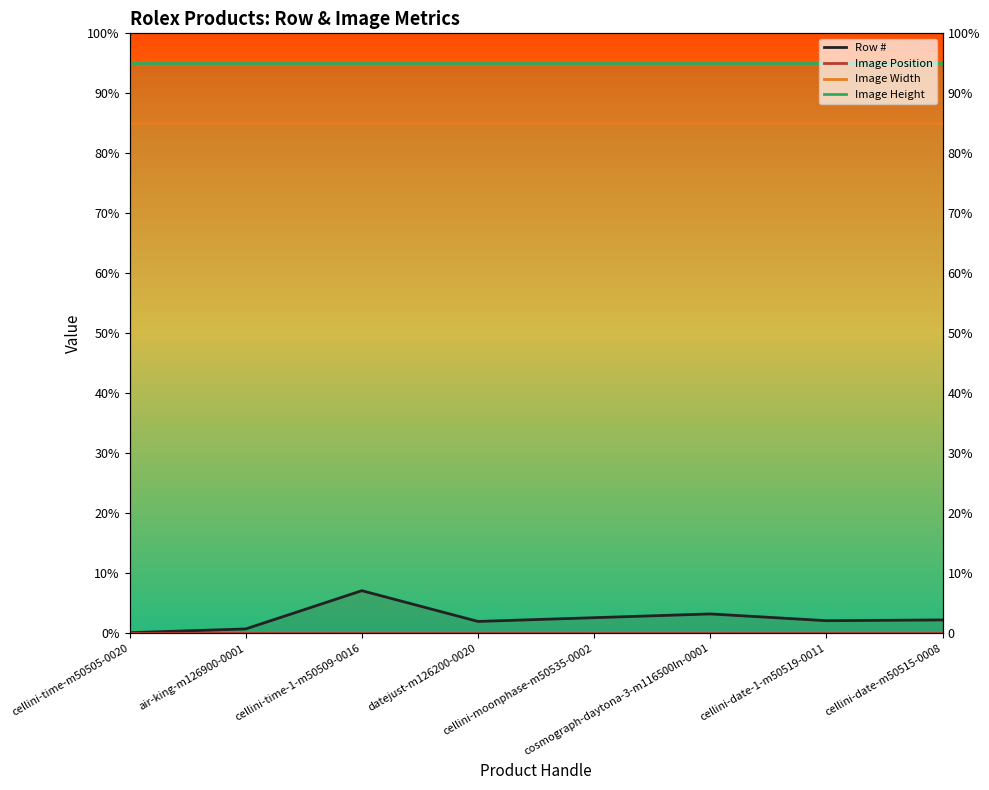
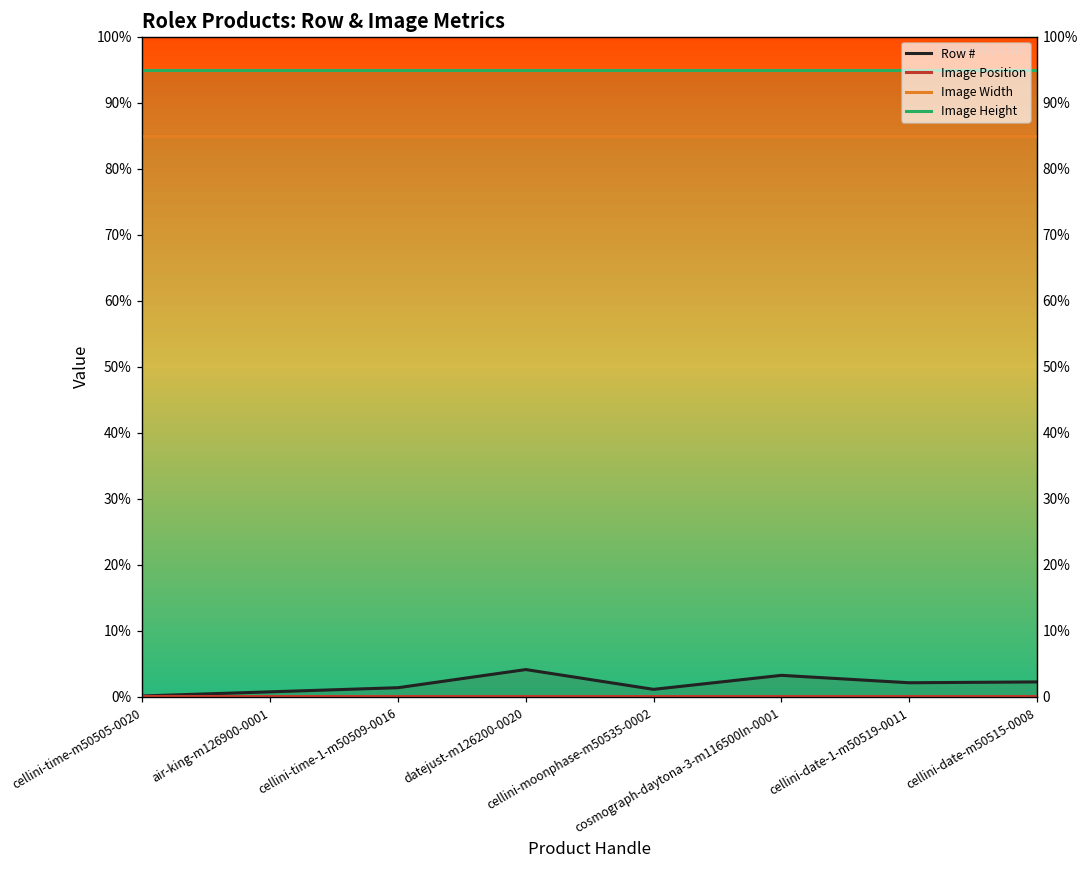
Row #, cellini-time-1-m50509-0016: 7% -> 1%
Row #, datejust-m126200-0020: 2% -> 4%
Row #, cellini-moonphase-m50535-0002: 3% -> 1%
